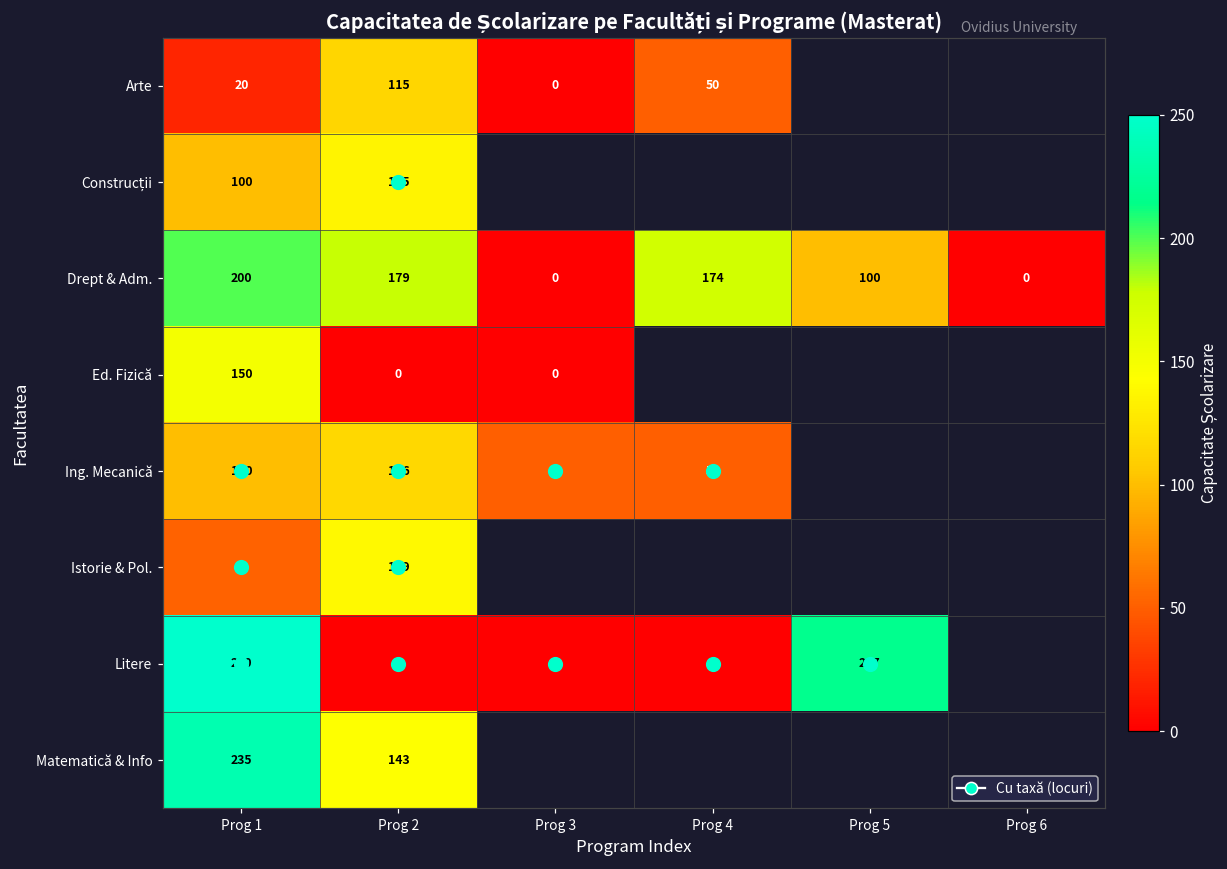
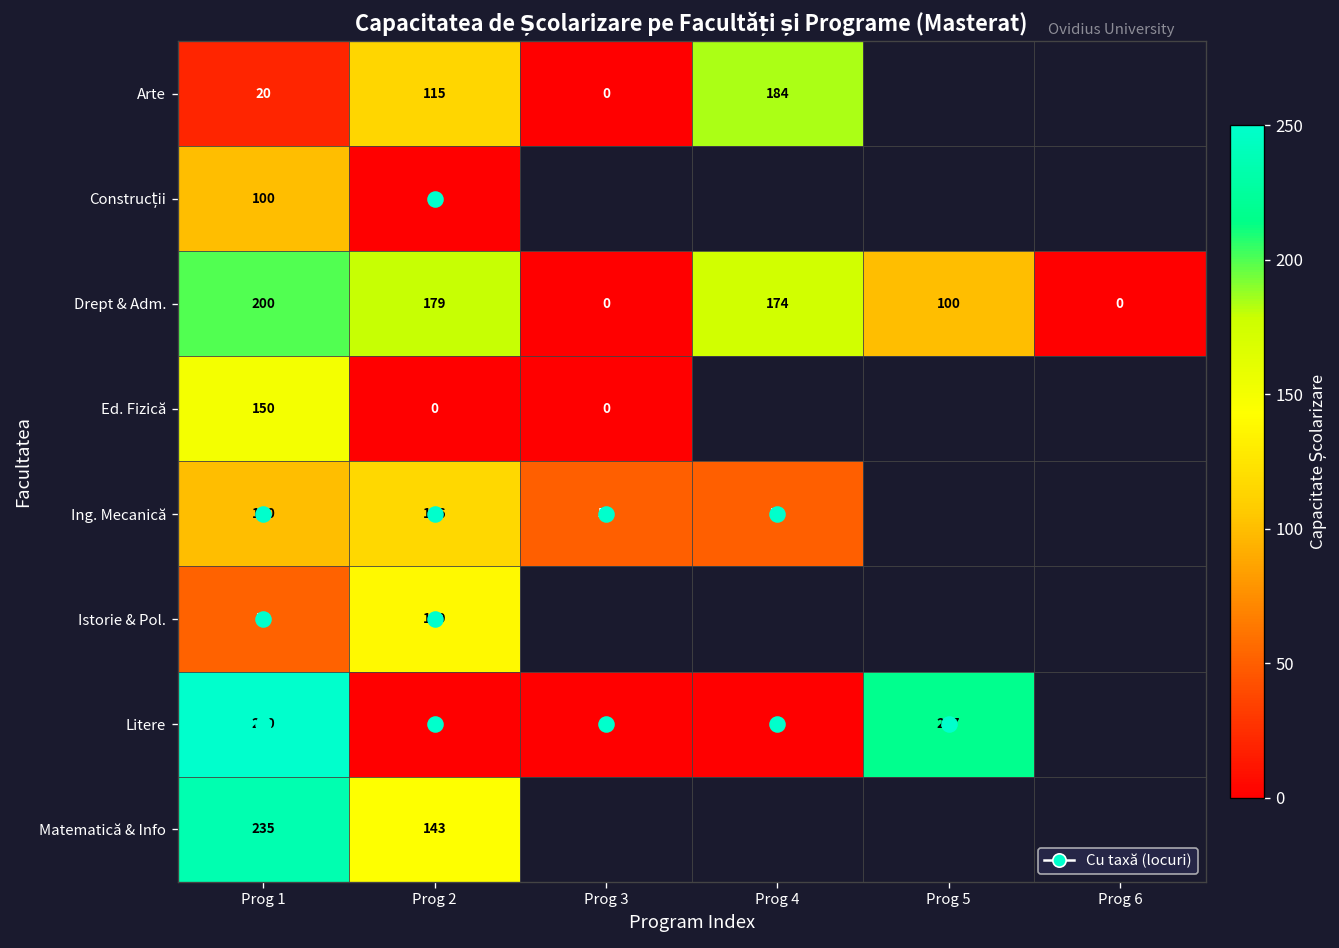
Arte, Prog 4: 50 -> 184
Construcții, Prog 2: 135 -> 0
